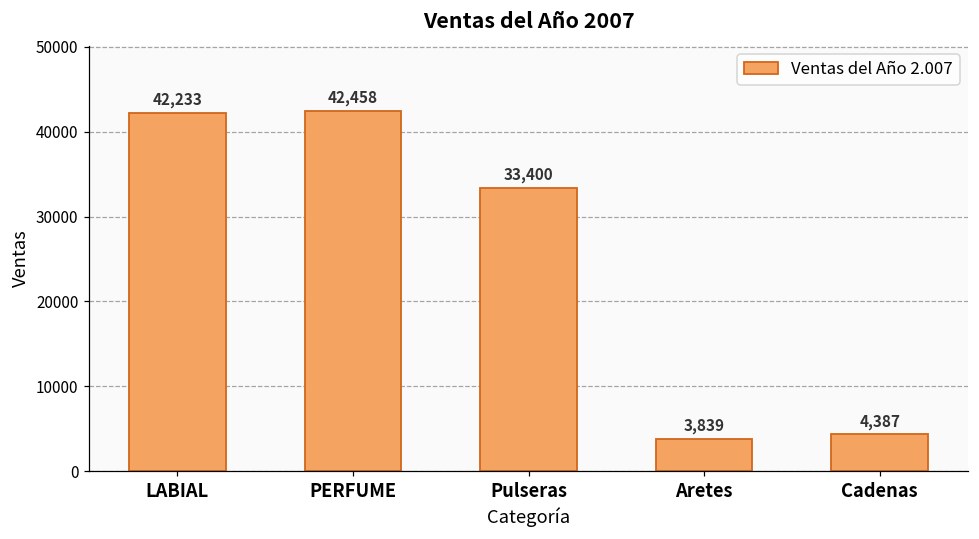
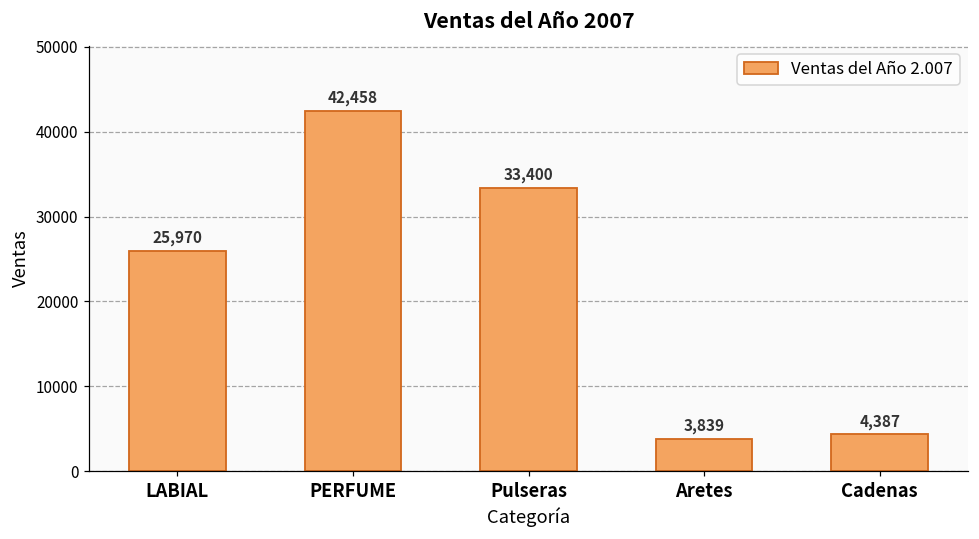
LABIAL: 42,233 -> 25,970
